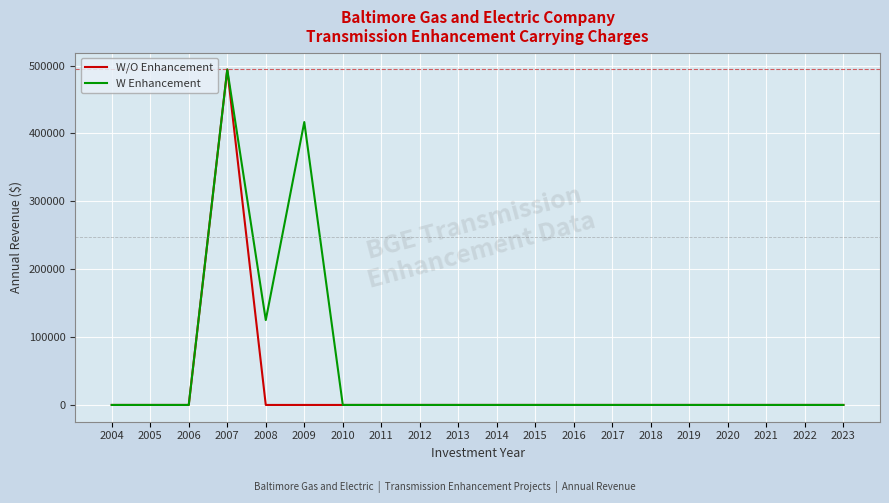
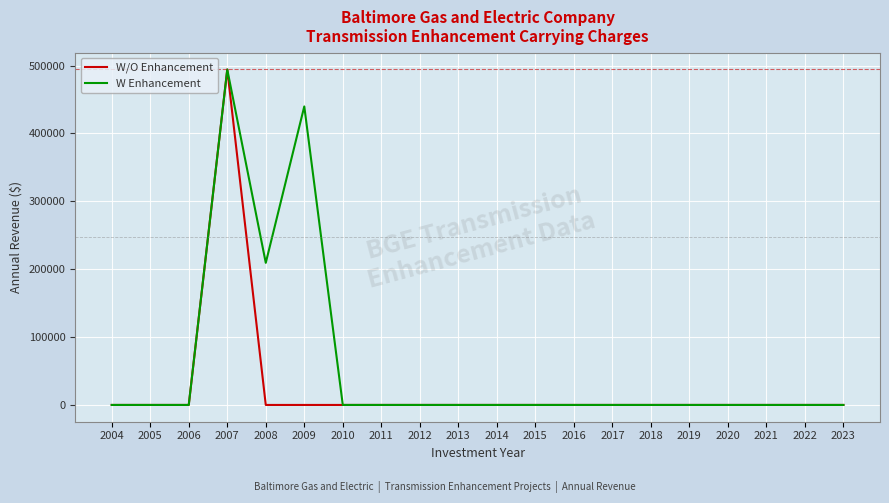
W Enhancement, 2008: 130000 -> 210000
W Enhancement, 2009: 420000 -> 440000
